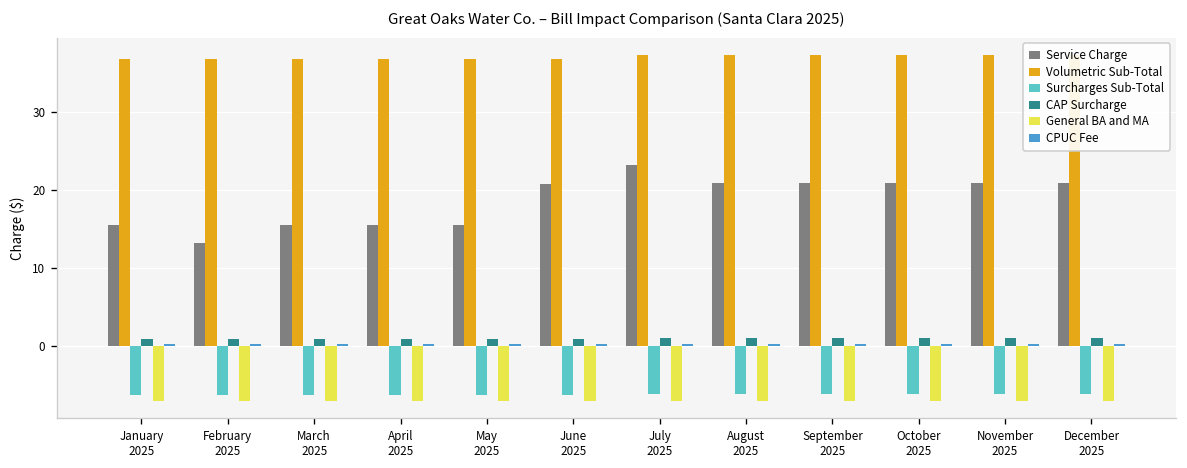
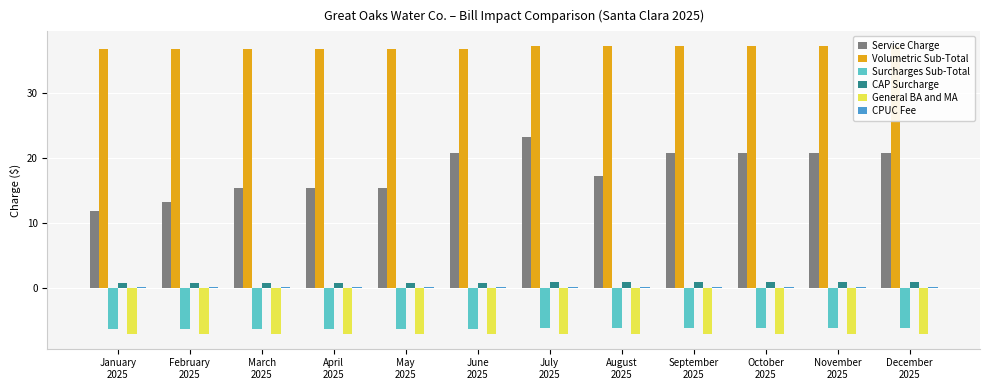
Service Charge, January 2025: 15 -> 12
Service Charge, August 2025: 21 -> 17
